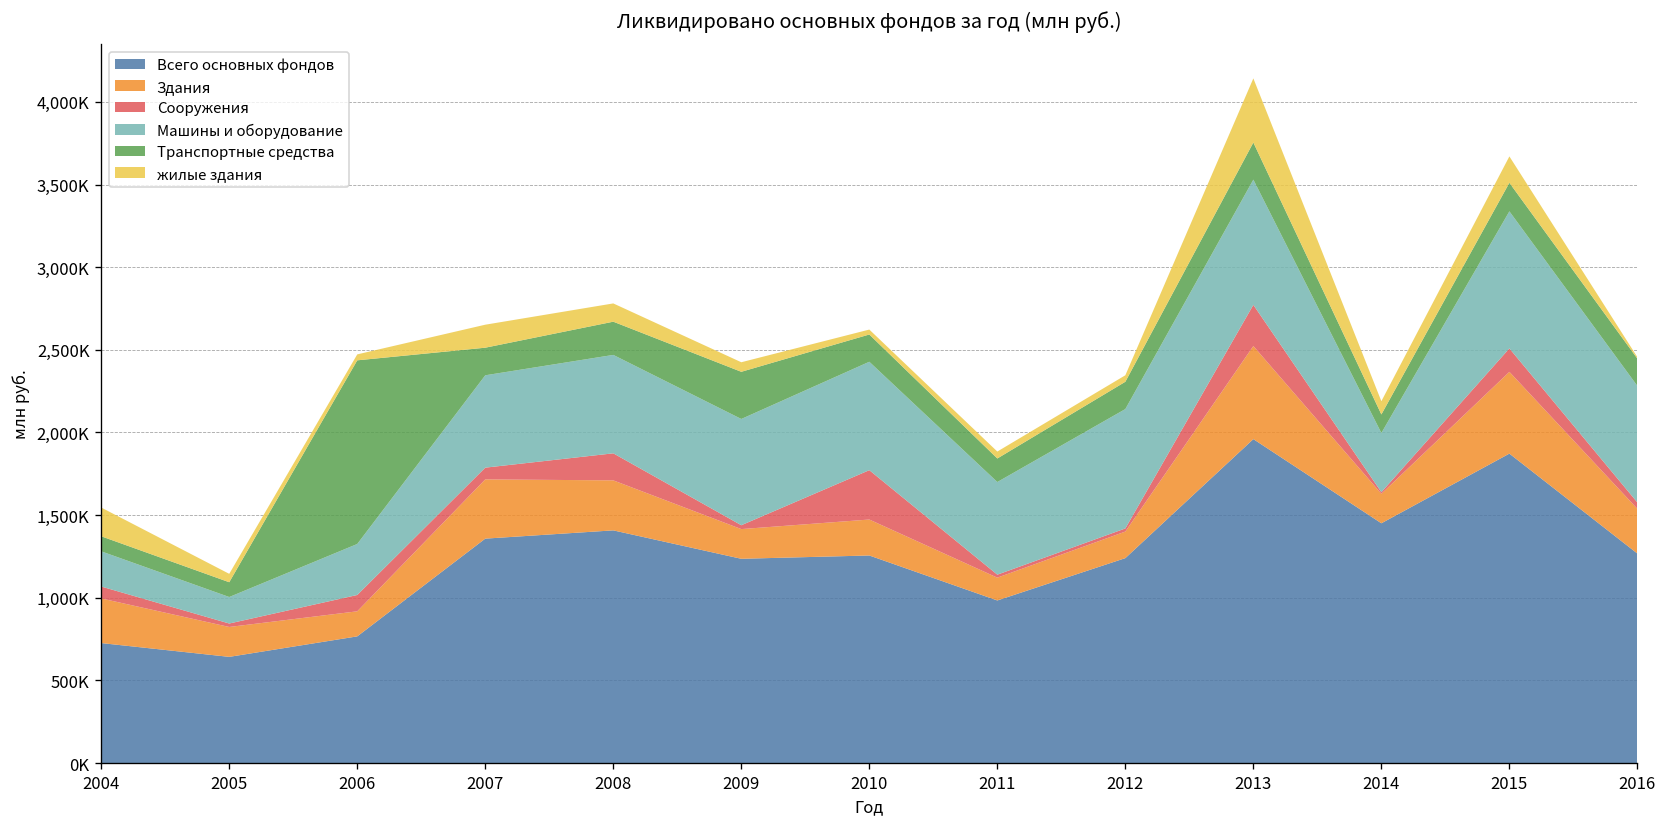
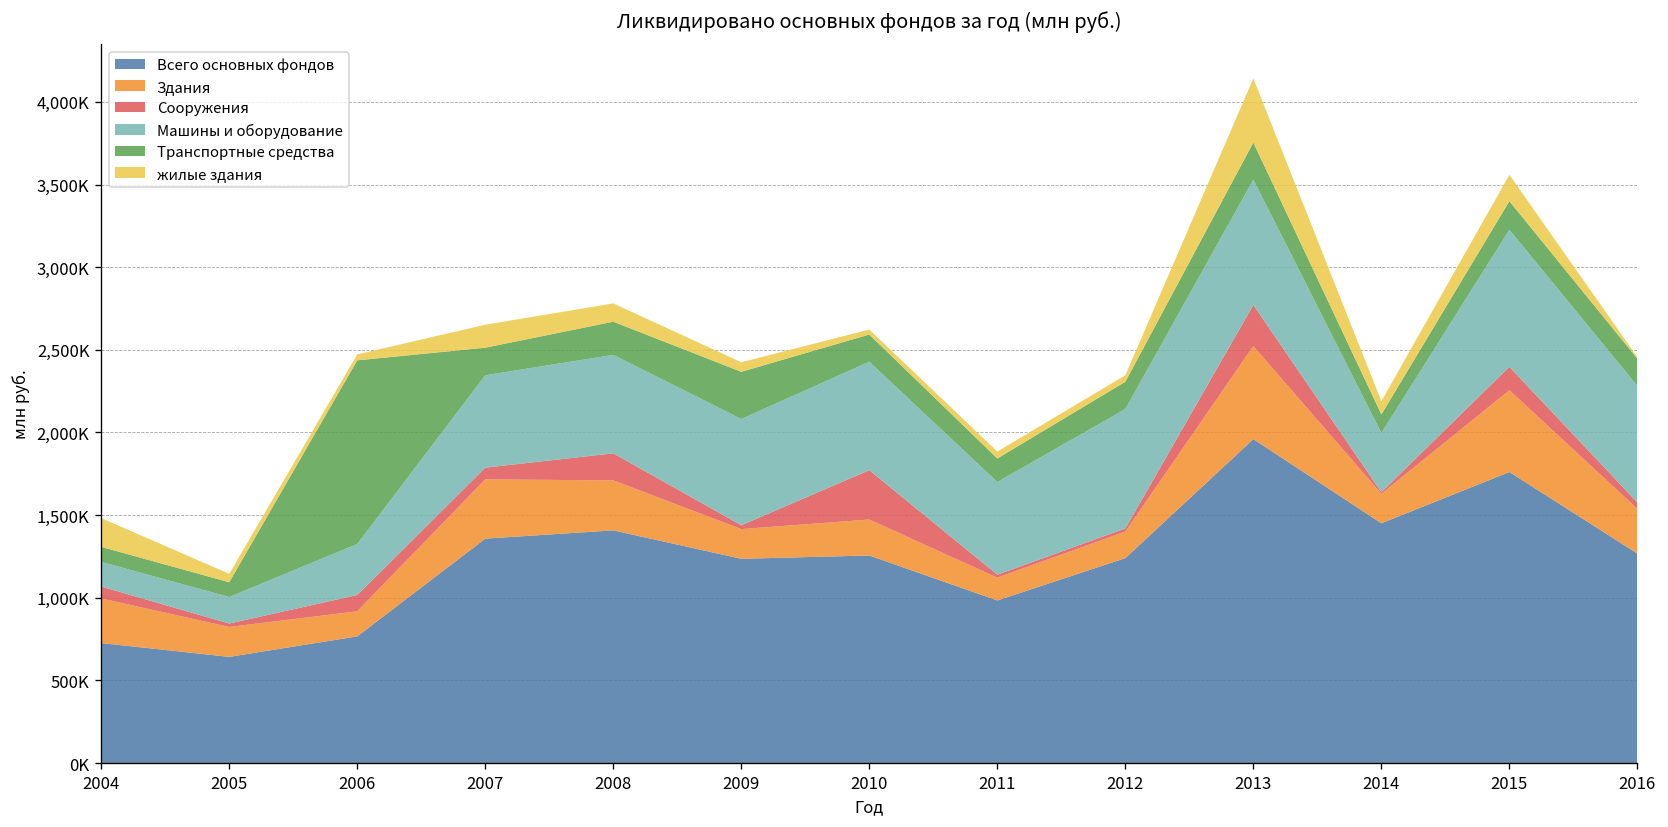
Машины и оборудование, 2004: 210,000 -> 150,000
Всего основных фондов, 2015: 1,870,000 -> 1,760,000
